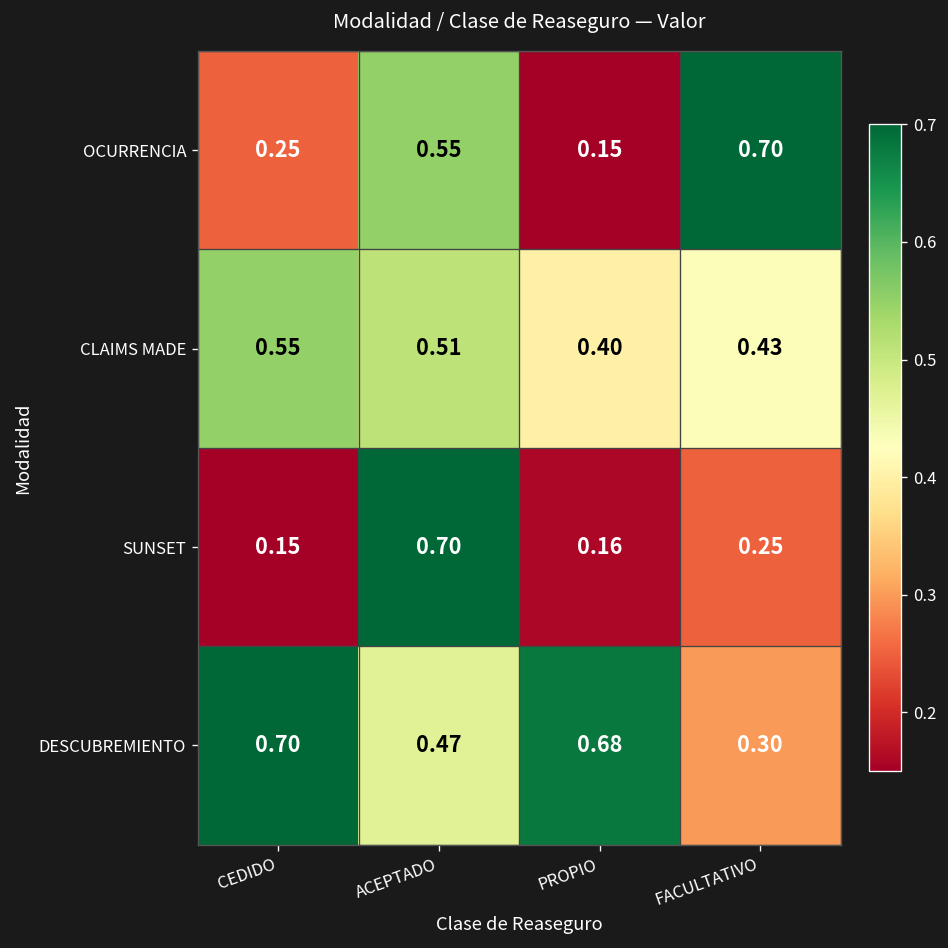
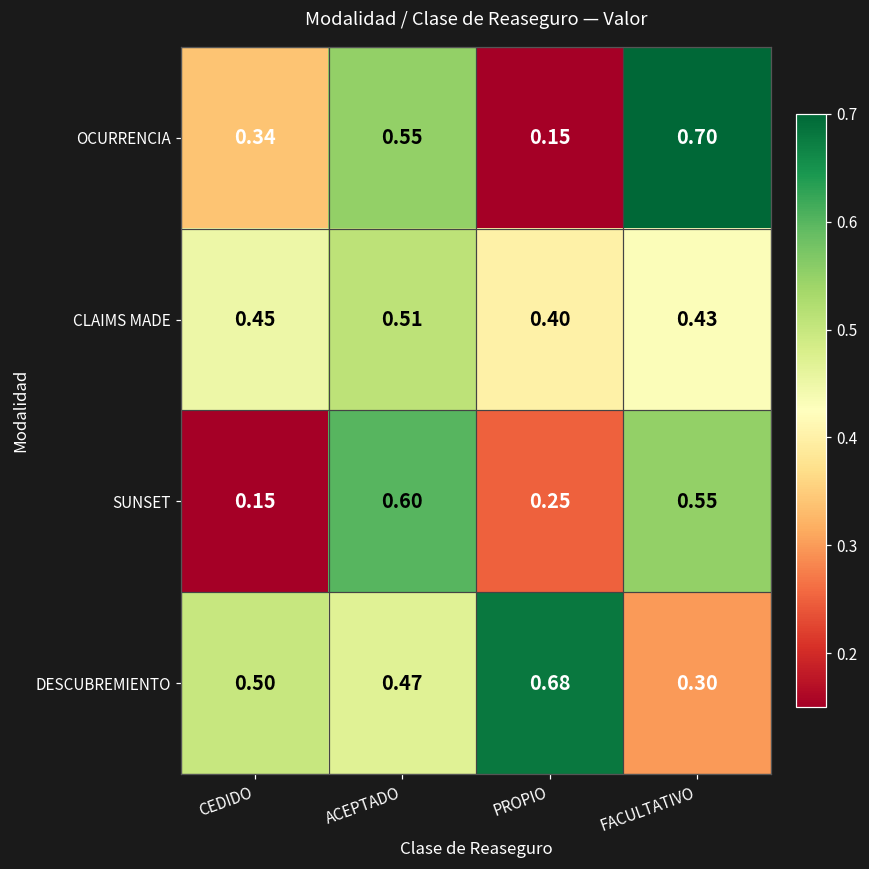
OCURRENCIA, CEDIDO: 0.25 -> 0.34
CLAIMS MADE, CEDIDO: 0.55 -> 0.45
SUNSET, ACEPTADO: 0.70 -> 0.60
SUNSET, PROPIO: 0.16 -> 0.25
SUNSET, FACULTATIVO: 0.25 -> 0.55
DESCUBREMIENTO, CEDIDO: 0.70 -> 0.50
